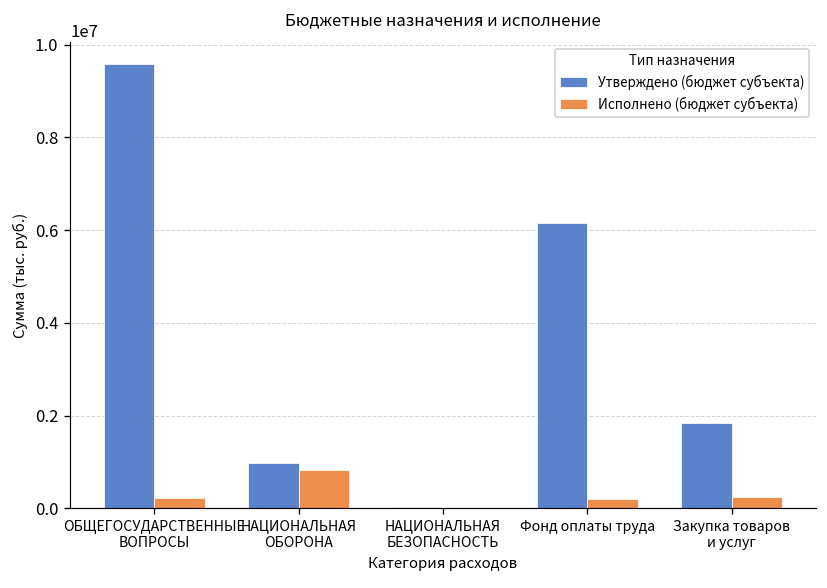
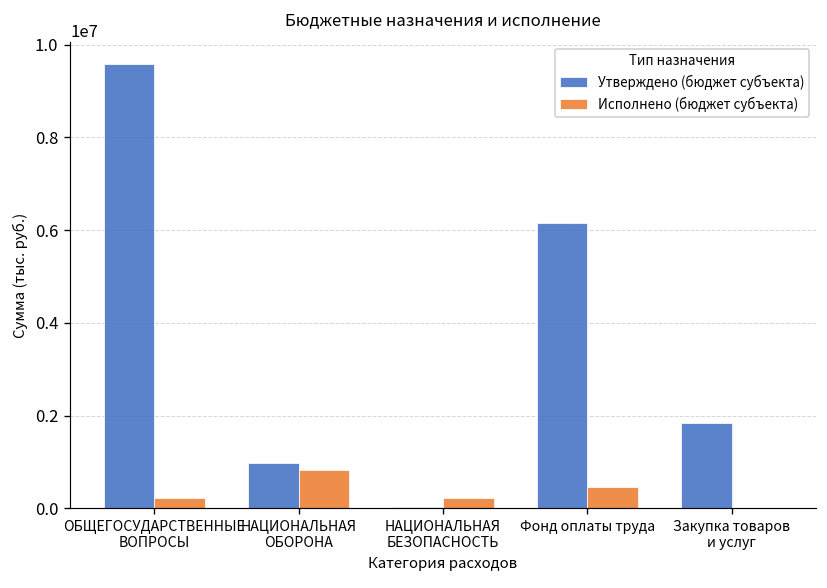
Исполнено (бюджет субъекта), НАЦИОНАЛЬНАЯ БЕЗОПАСНОСТЬ: 0 -> 200000
Исполнено (бюджет субъекта), Фонд оплаты труда: 200000 -> 500000
Исполнено (бюджет субъекта), Закупка товаров и услуг: 200000 -> 0
